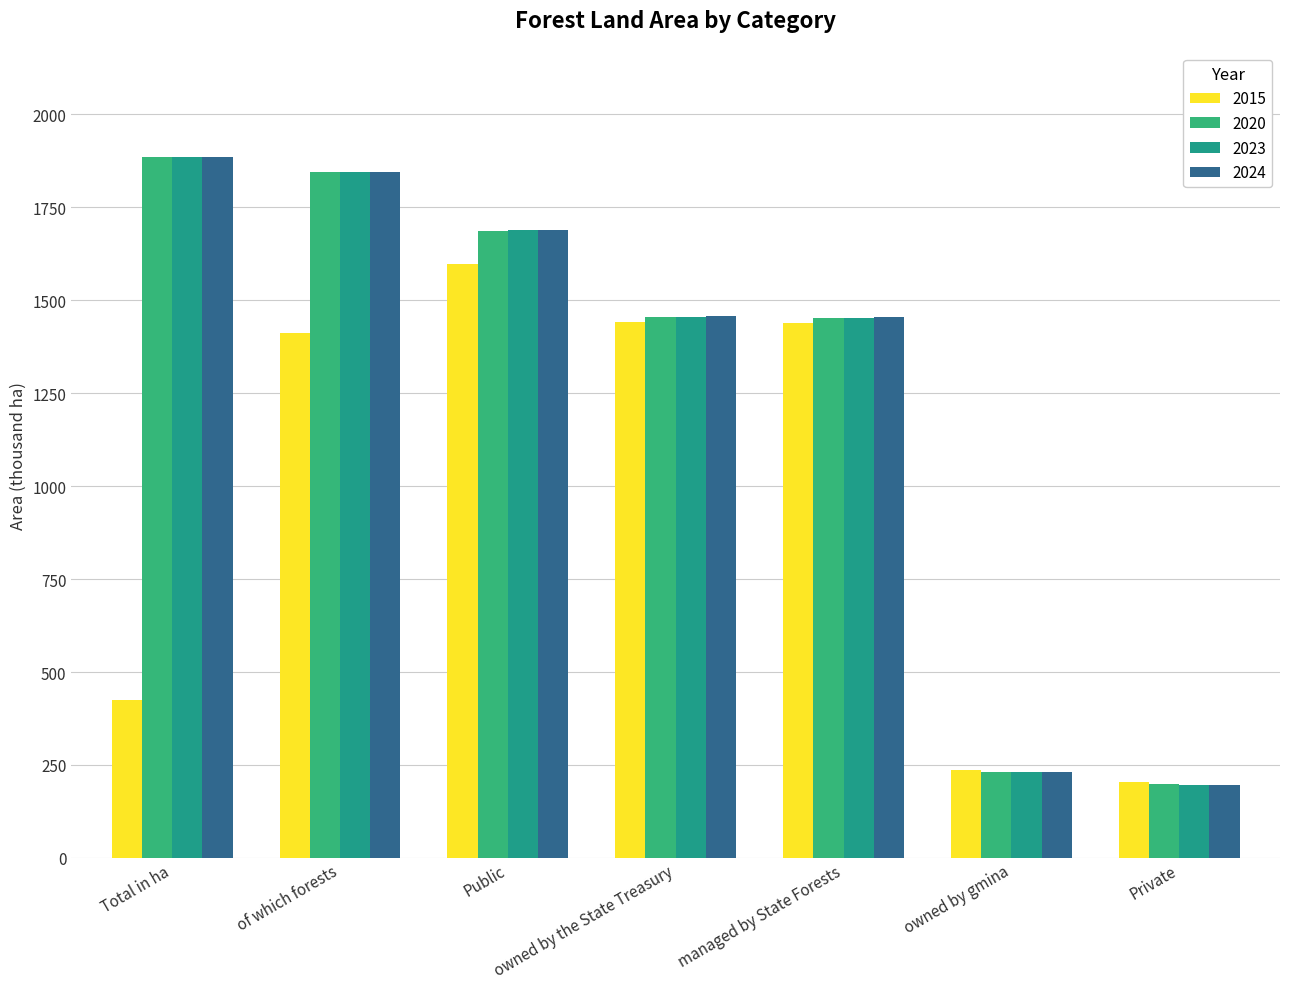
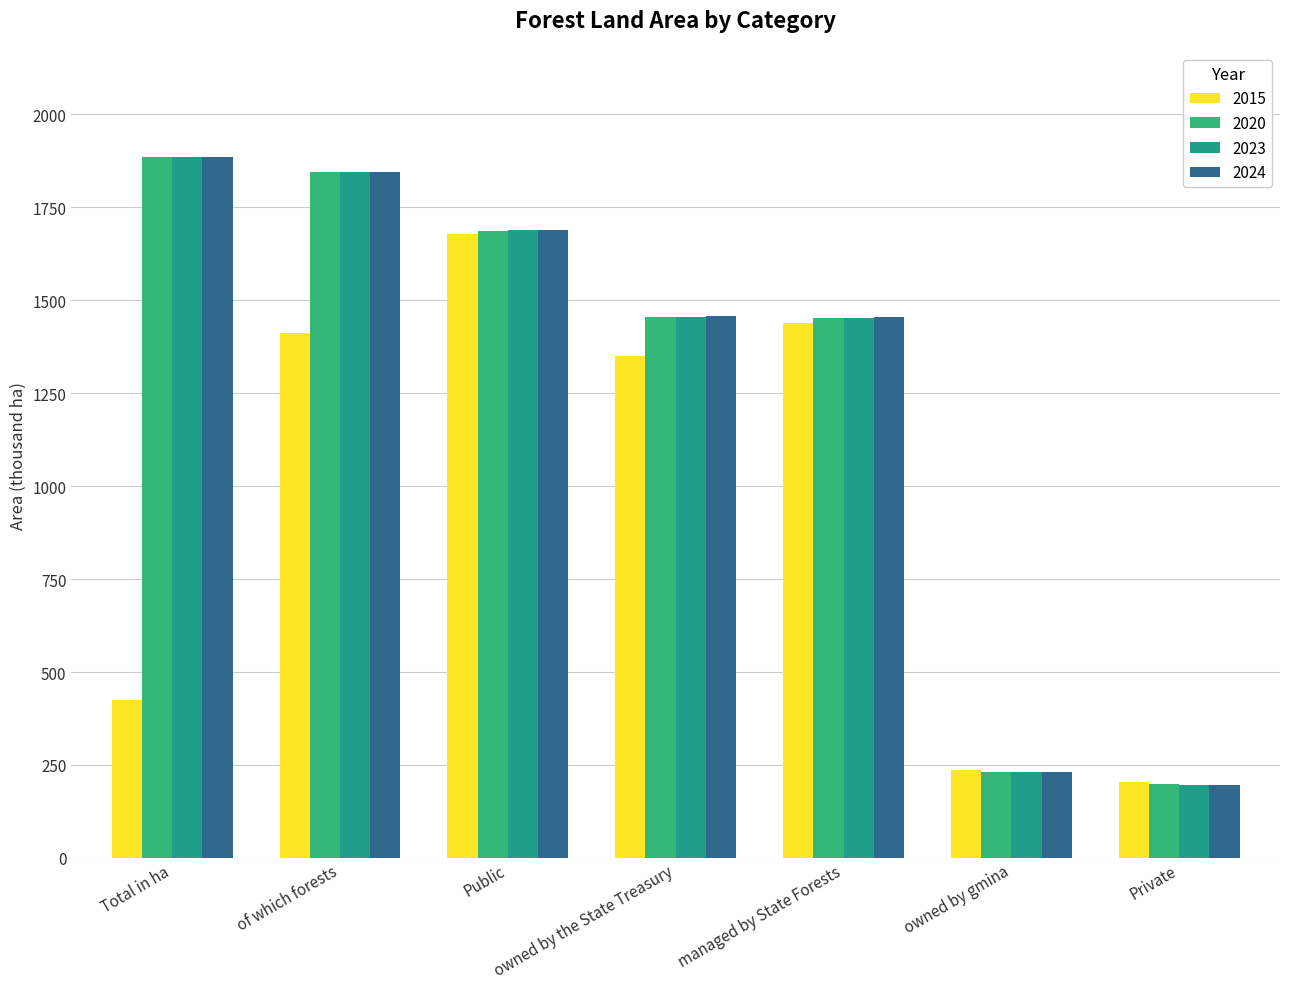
2015, Public: 1600 -> 1680
2015, owned by the State Treasury: 1440 -> 1350
